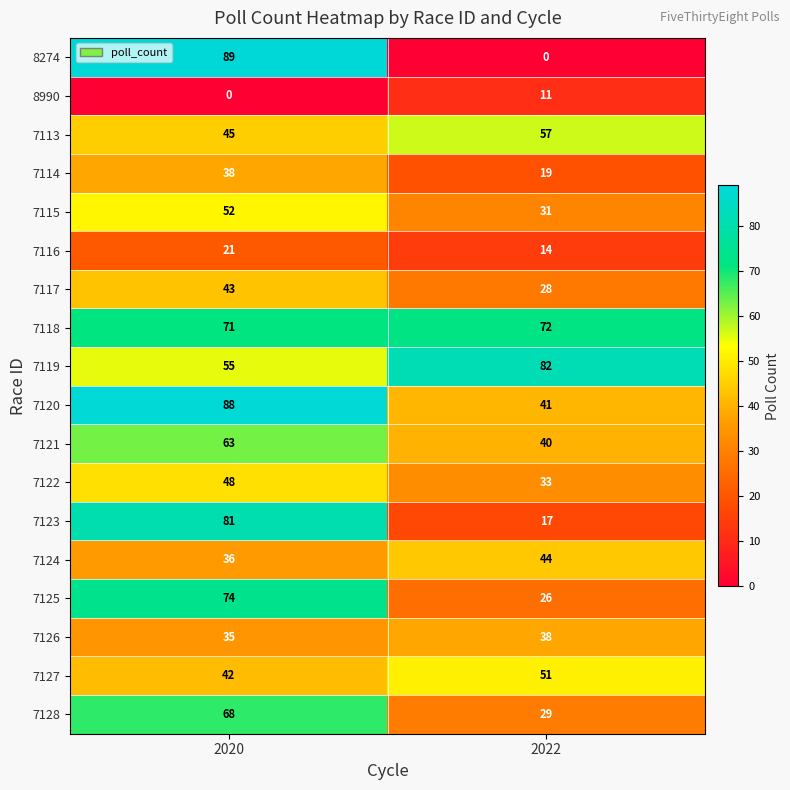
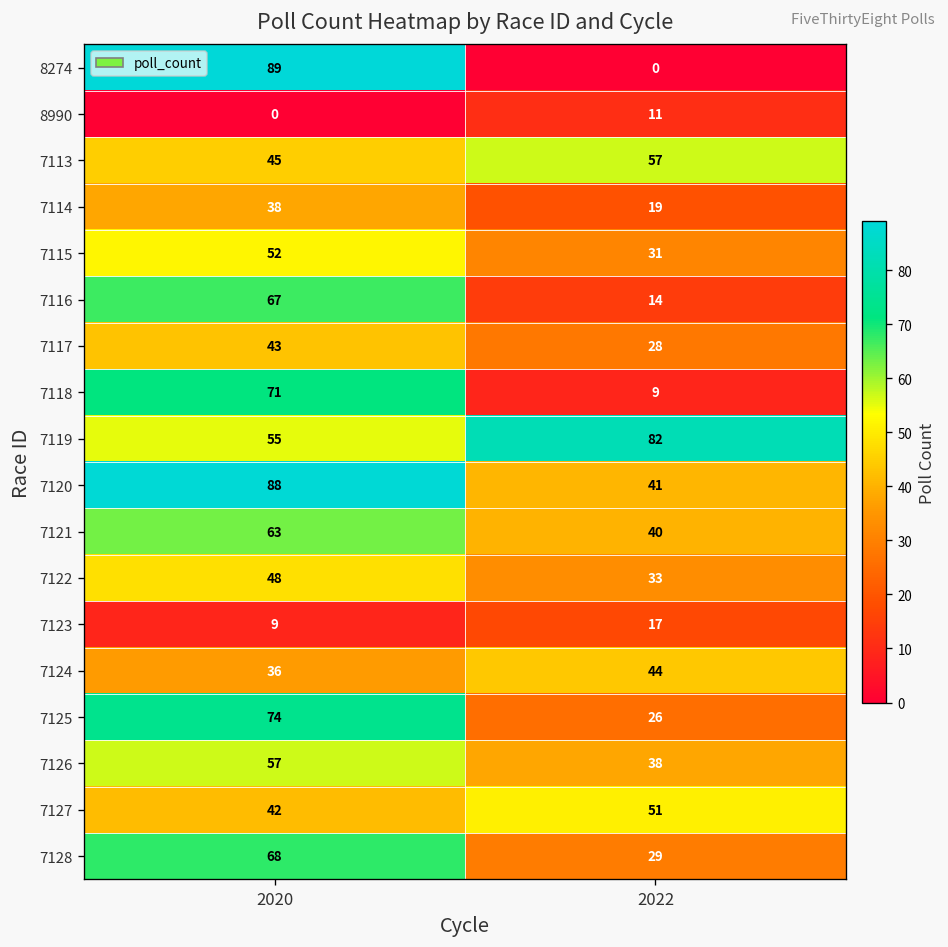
7116, 2020: 21 -> 67
7118, 2022: 72 -> 9
7123, 2020: 81 -> 9
7126, 2020: 35 -> 57
